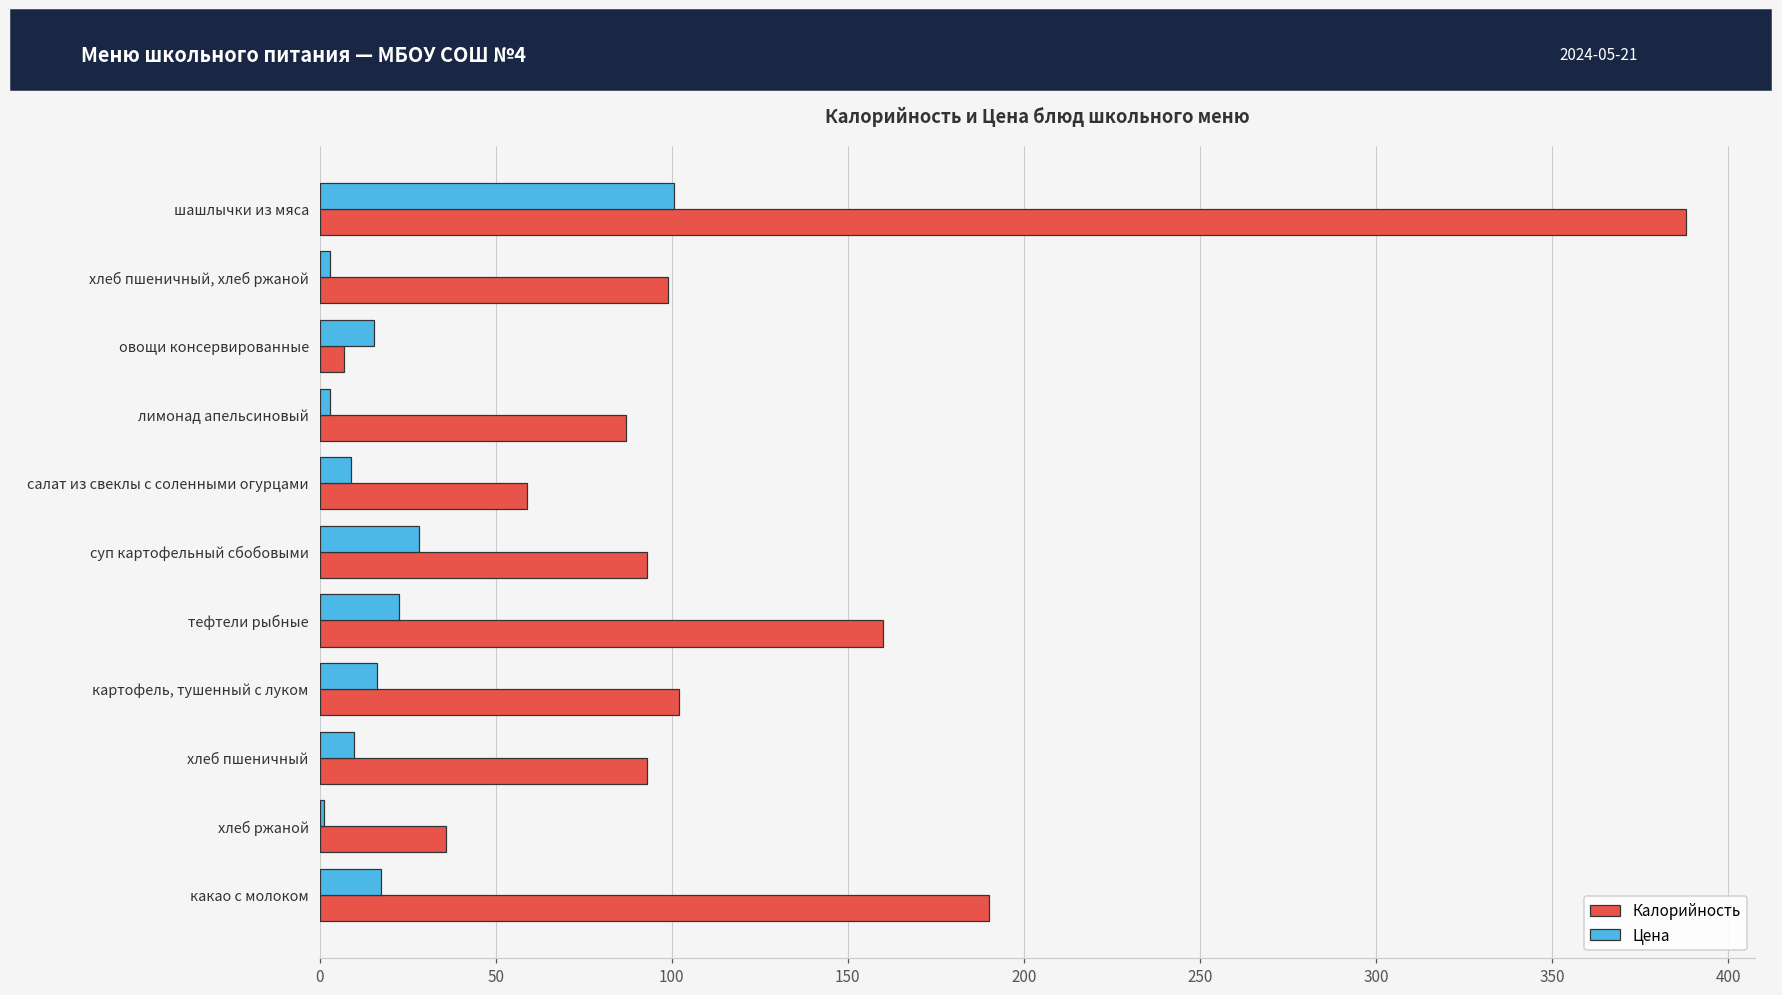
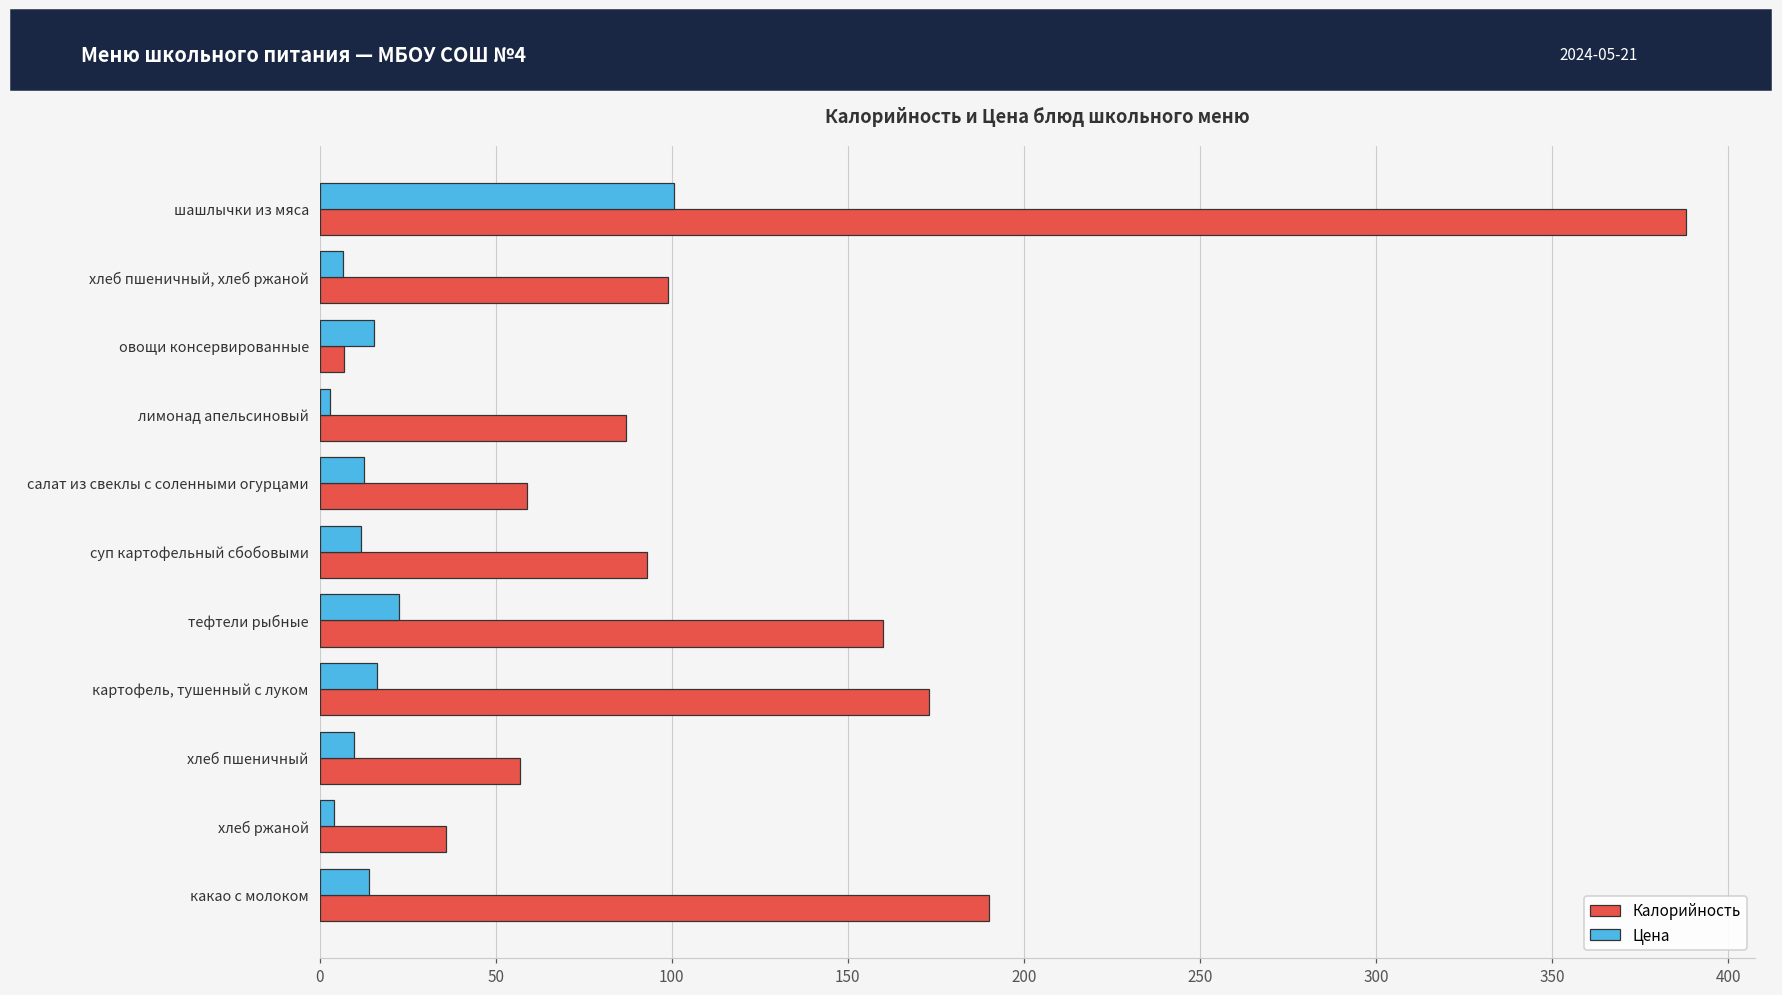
Цена, хлеб пшеничный, хлеб ржаной: 3 -> 7
Цена, салат из свеклы с соленными огурцами: 9 -> 13
Цена, суп картофельный сбобовыми: 28 -> 12
Калорийность, картофель, тушенный с луком: 102 -> 173
Калорийность, хлеб пшеничный: 93 -> 57
Цена, хлеб ржаной: 1 -> 4
Цена, какао с молоком: 17 -> 14
